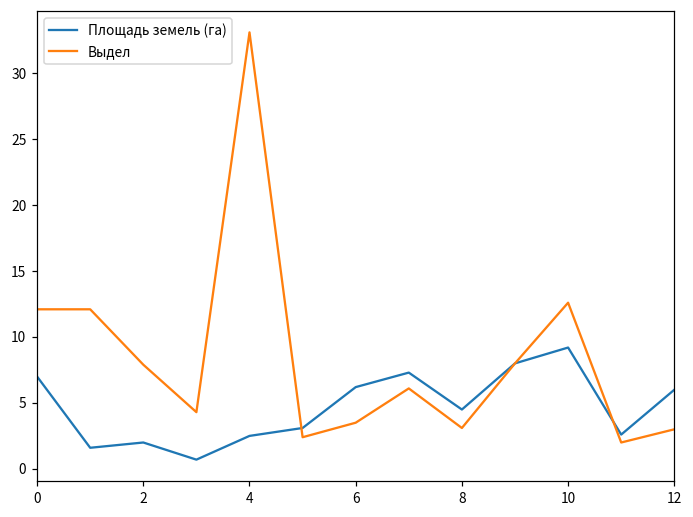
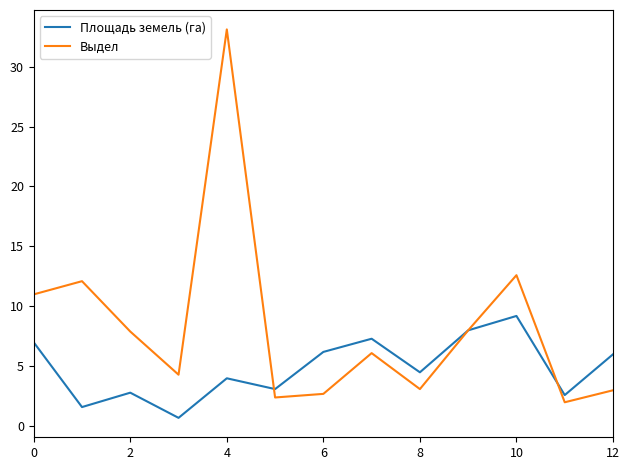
Выдел, 0: 12.1 -> 11.0
Площадь земель (га), 2: 2.0 -> 2.8
Площадь земель (га), 4: 2.5 -> 4.0
Выдел, 6: 3.5 -> 2.7
